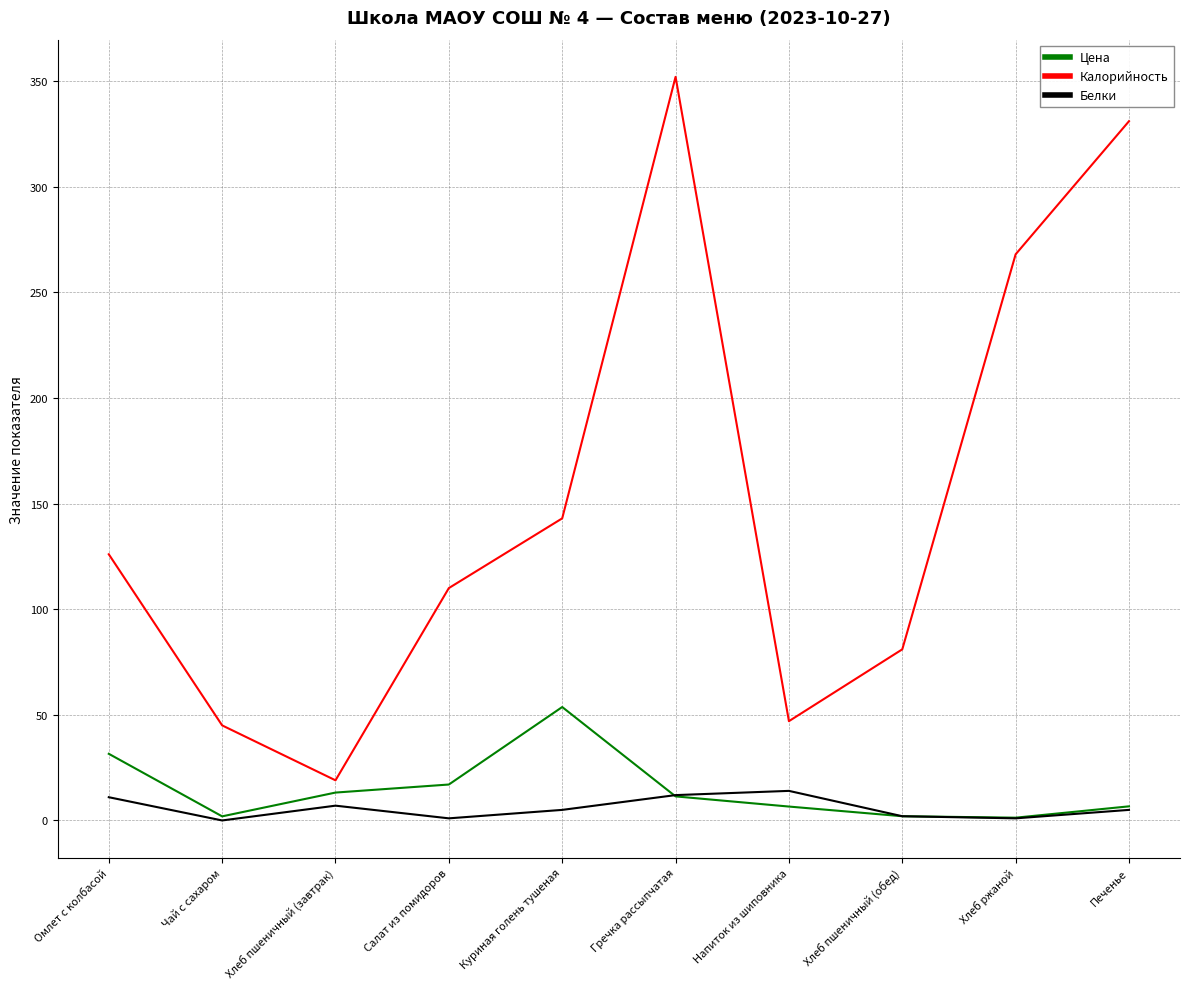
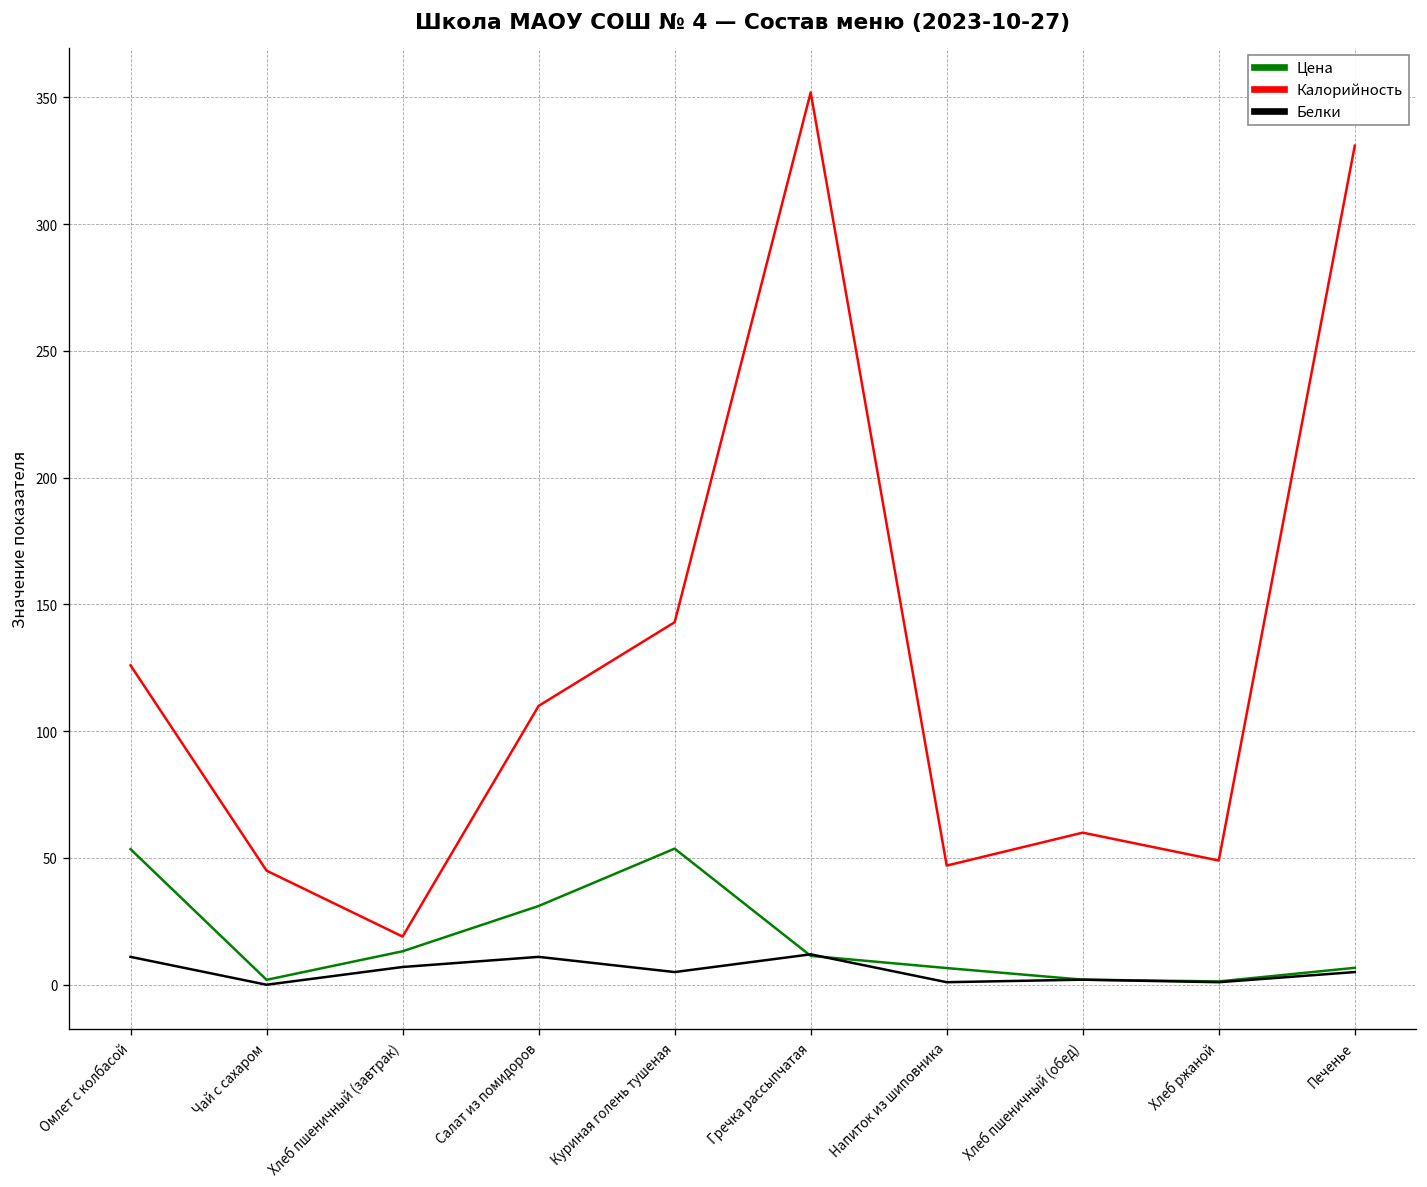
Цена, Омлет с колбасой: 32 -> 53
Цена, Салат из помидоров: 17 -> 31
Белки, Салат из помидоров: 1 -> 11
Белки, Напиток из шиповника: 14 -> 1
Калорийность, Хлеб пшеничный (обед): 81 -> 60
Калорийность, Хлеб ржаной: 268 -> 49
